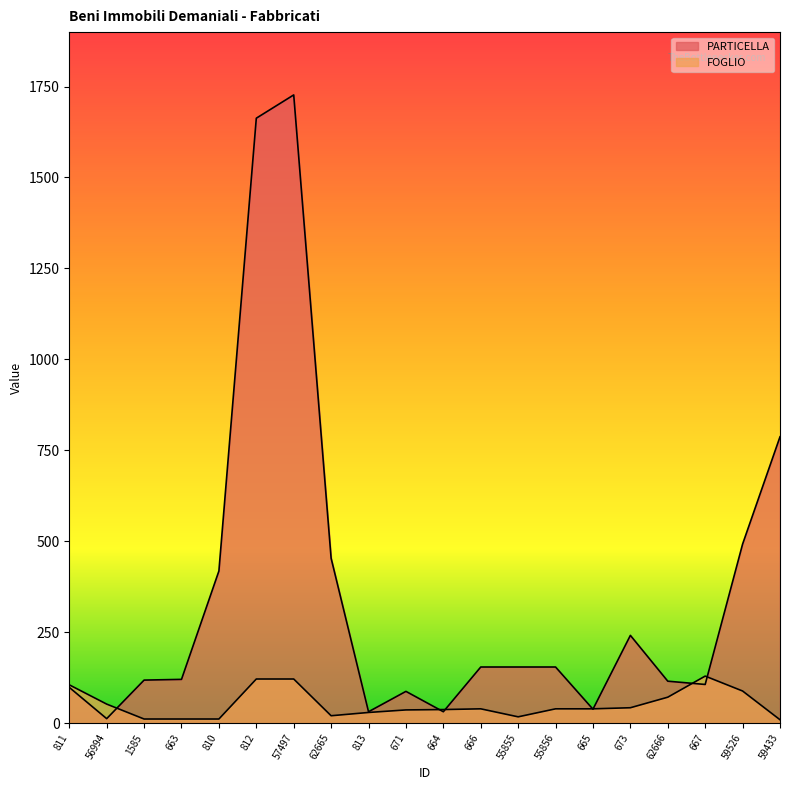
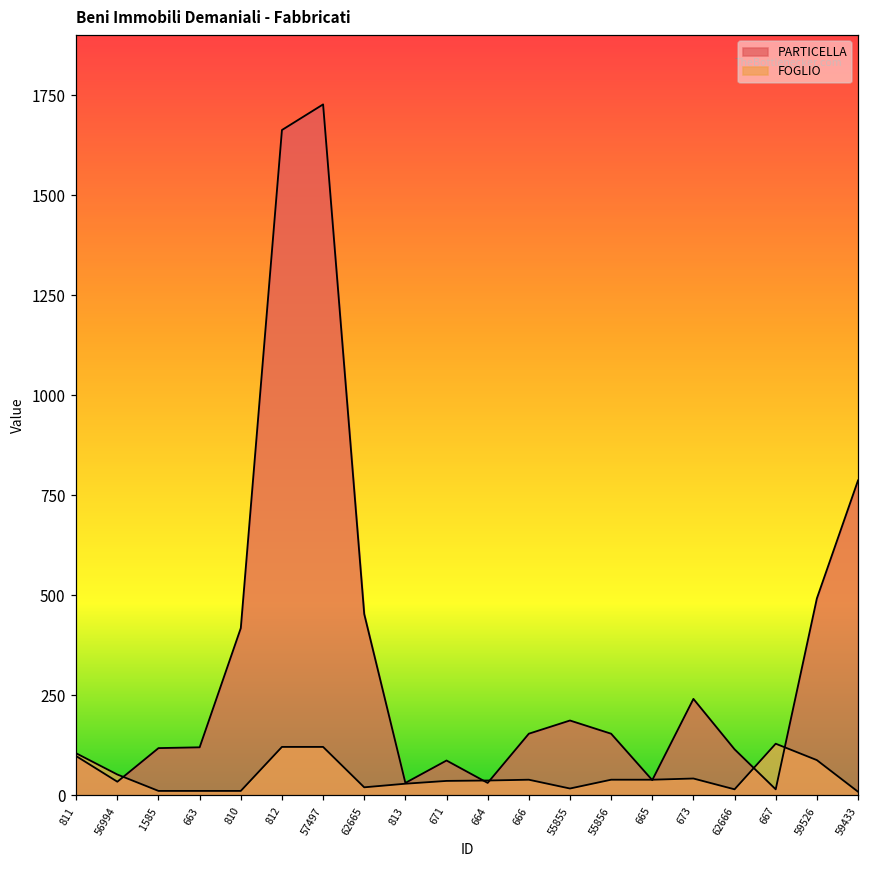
PARTICELLA, 56994: 10 -> 30
PARTICELLA, 55855: 150 -> 190
FOGLIO, 62666: 70 -> 20
PARTICELLA, 667: 110 -> 20
